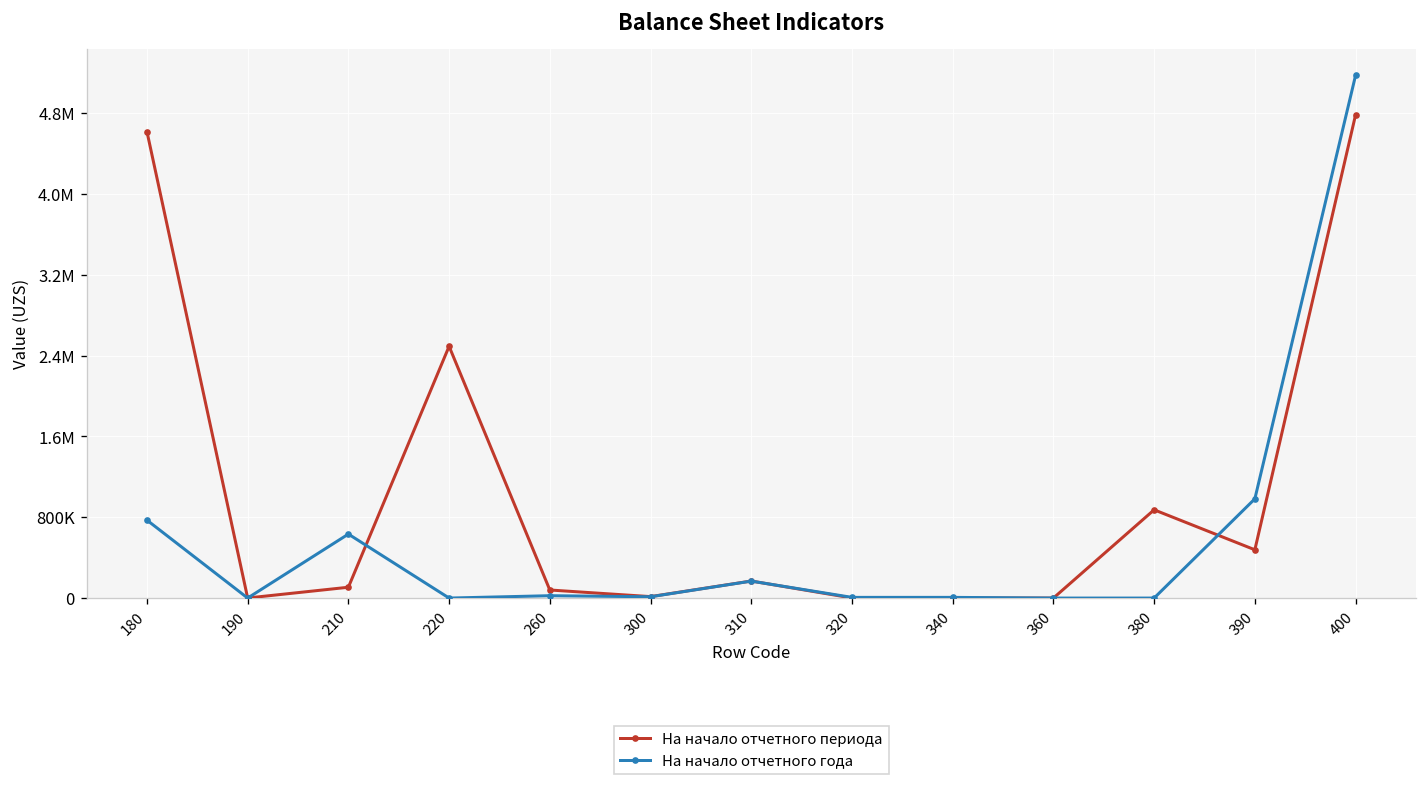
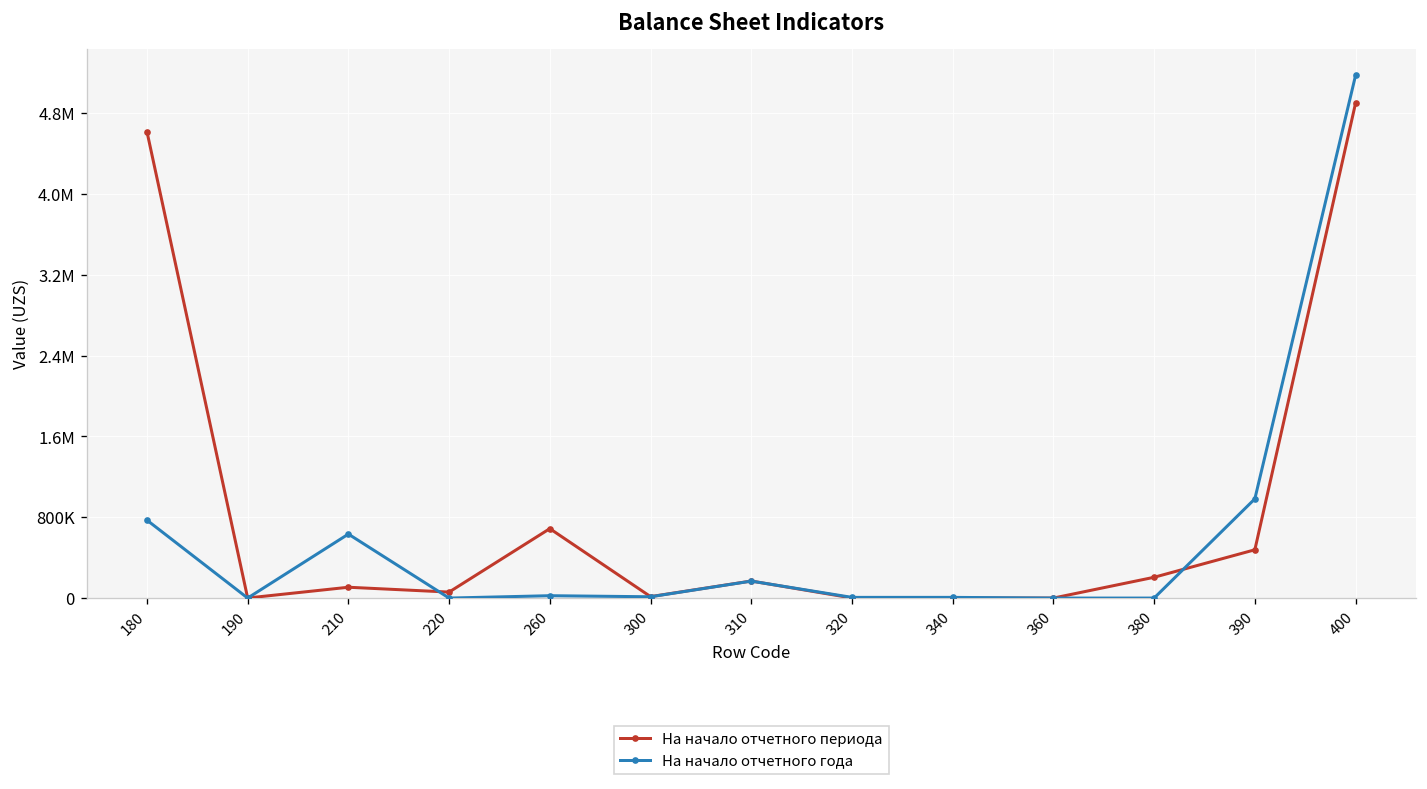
На начало отчетного периода, 220: 2500000 -> 100000
На начало отчетного периода, 260: 100000 -> 700000
На начало отчетного периода, 380: 900000 -> 200000
На начало отчетного периода, 400: 4800000 -> 4900000
